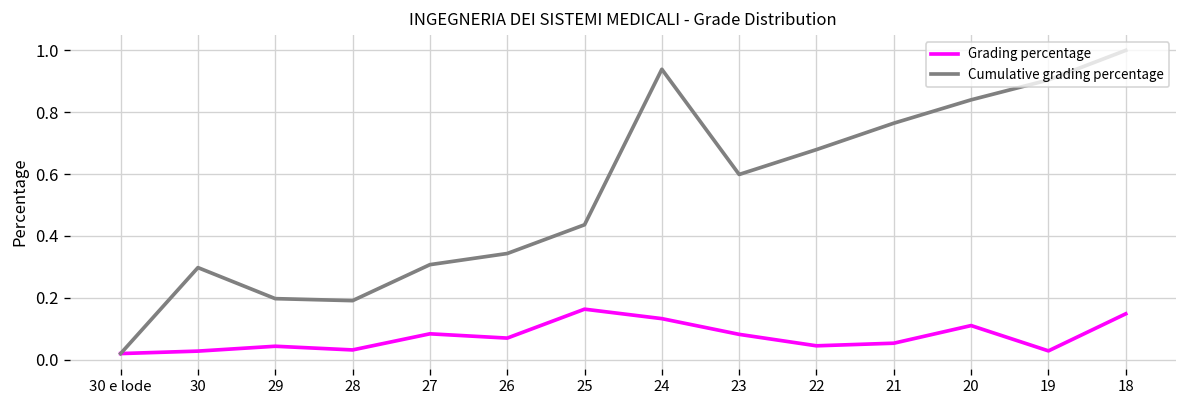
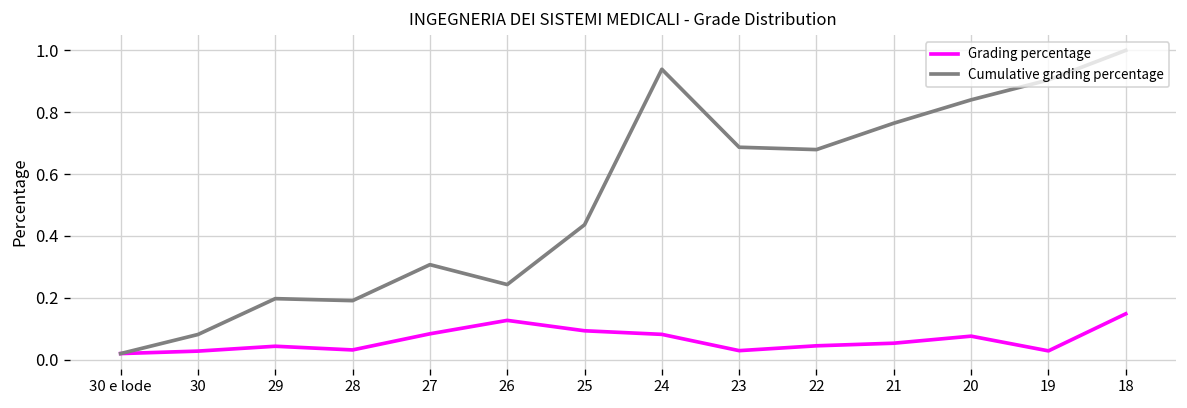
Cumulative grading percentage, 30: 0.30 -> 0.08
Grading percentage, 26: 0.07 -> 0.13
Cumulative grading percentage, 26: 0.34 -> 0.24
Grading percentage, 25: 0.16 -> 0.09
Grading percentage, 24: 0.13 -> 0.08
Grading percentage, 23: 0.08 -> 0.03
Cumulative grading percentage, 23: 0.60 -> 0.69
Grading percentage, 20: 0.11 -> 0.08
